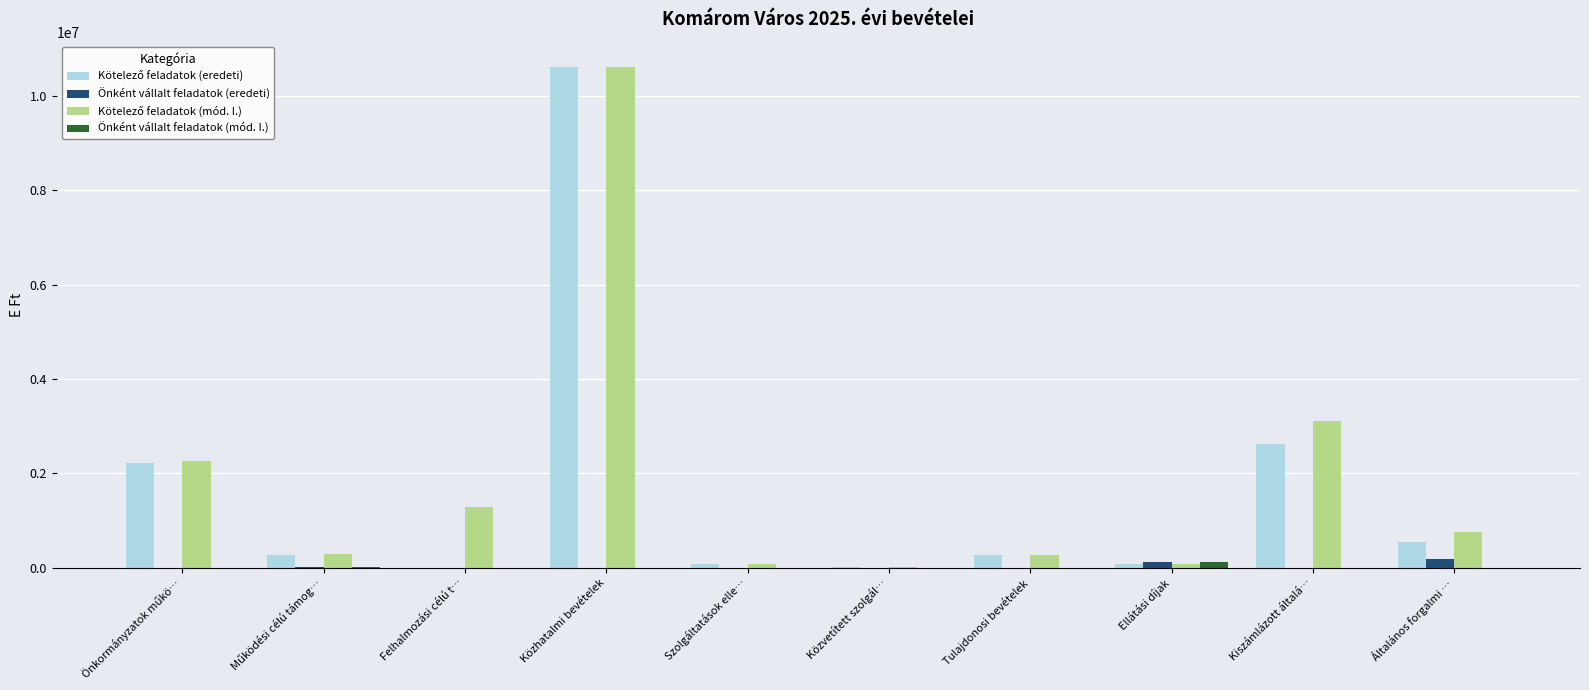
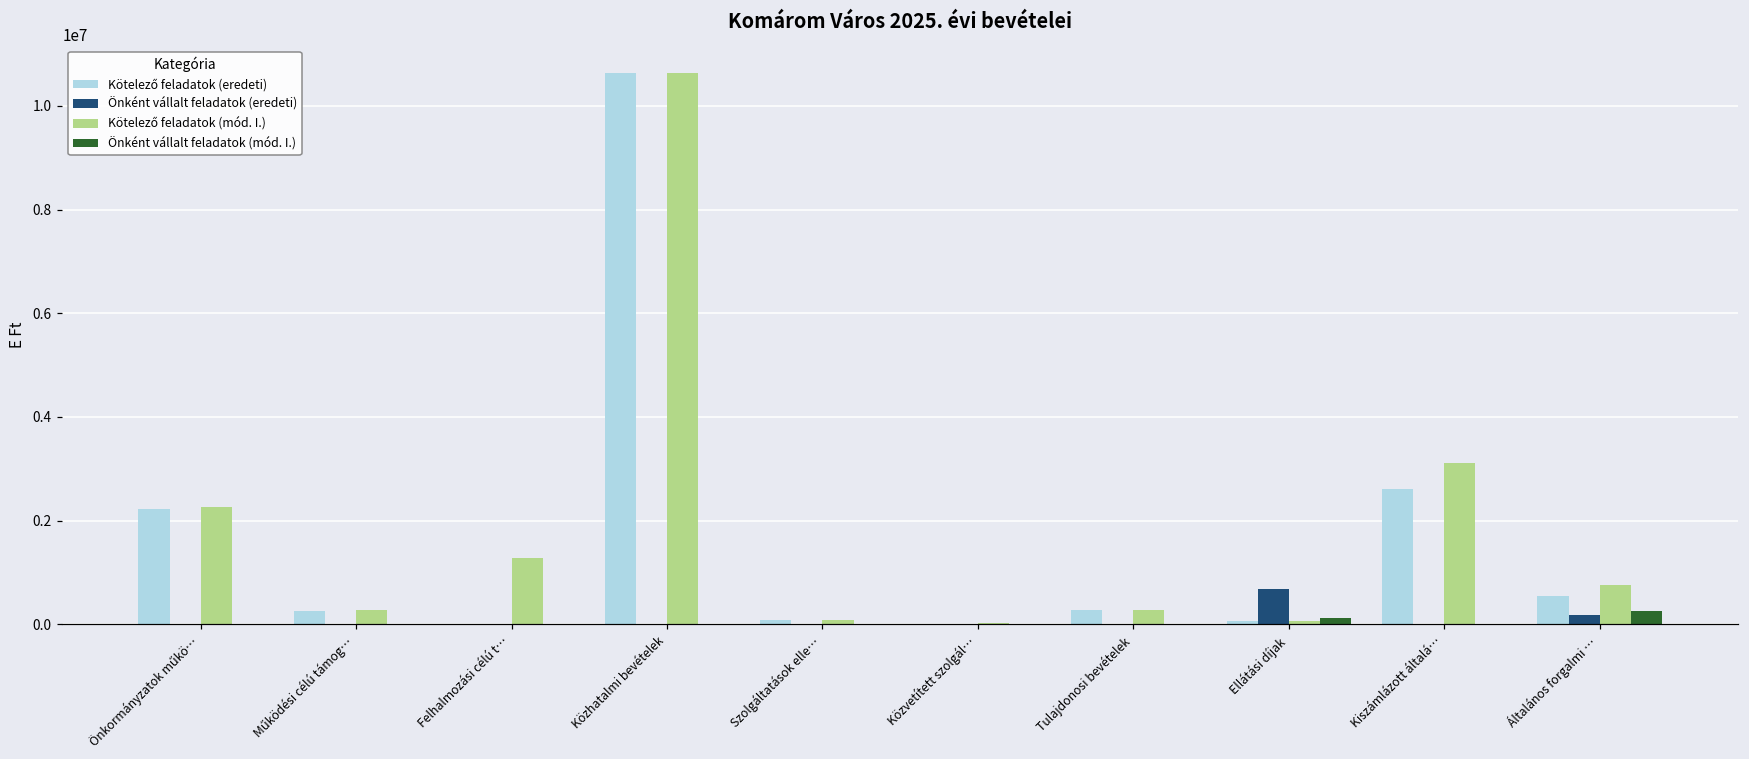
Önként vállalt feladatok (eredeti), Ellátási díjak: 100000 -> 700000
Önként vállalt feladatok (mód. I.), Általános forgalmi …: 0 -> 300000
